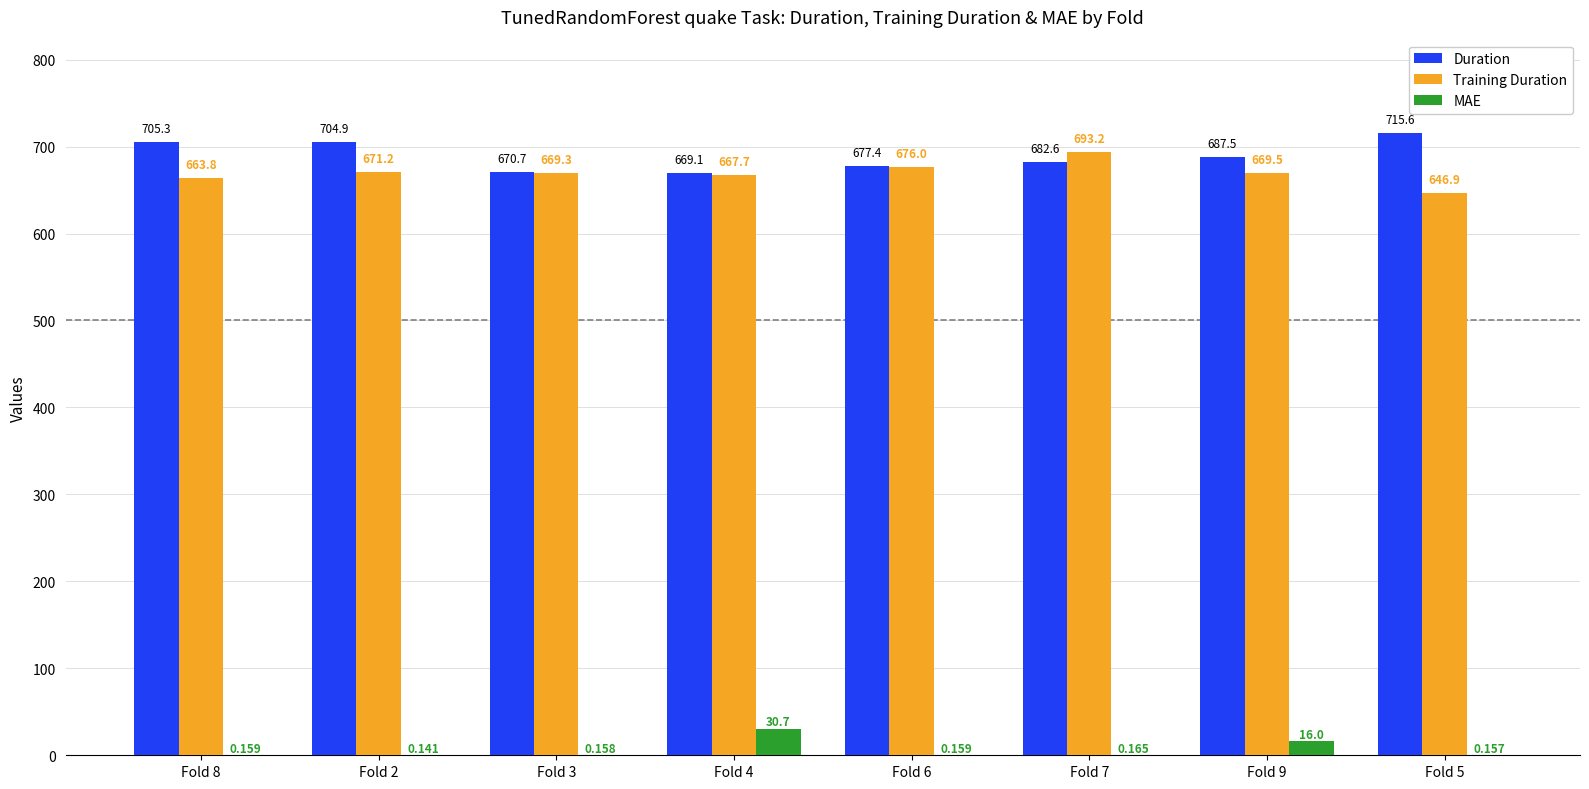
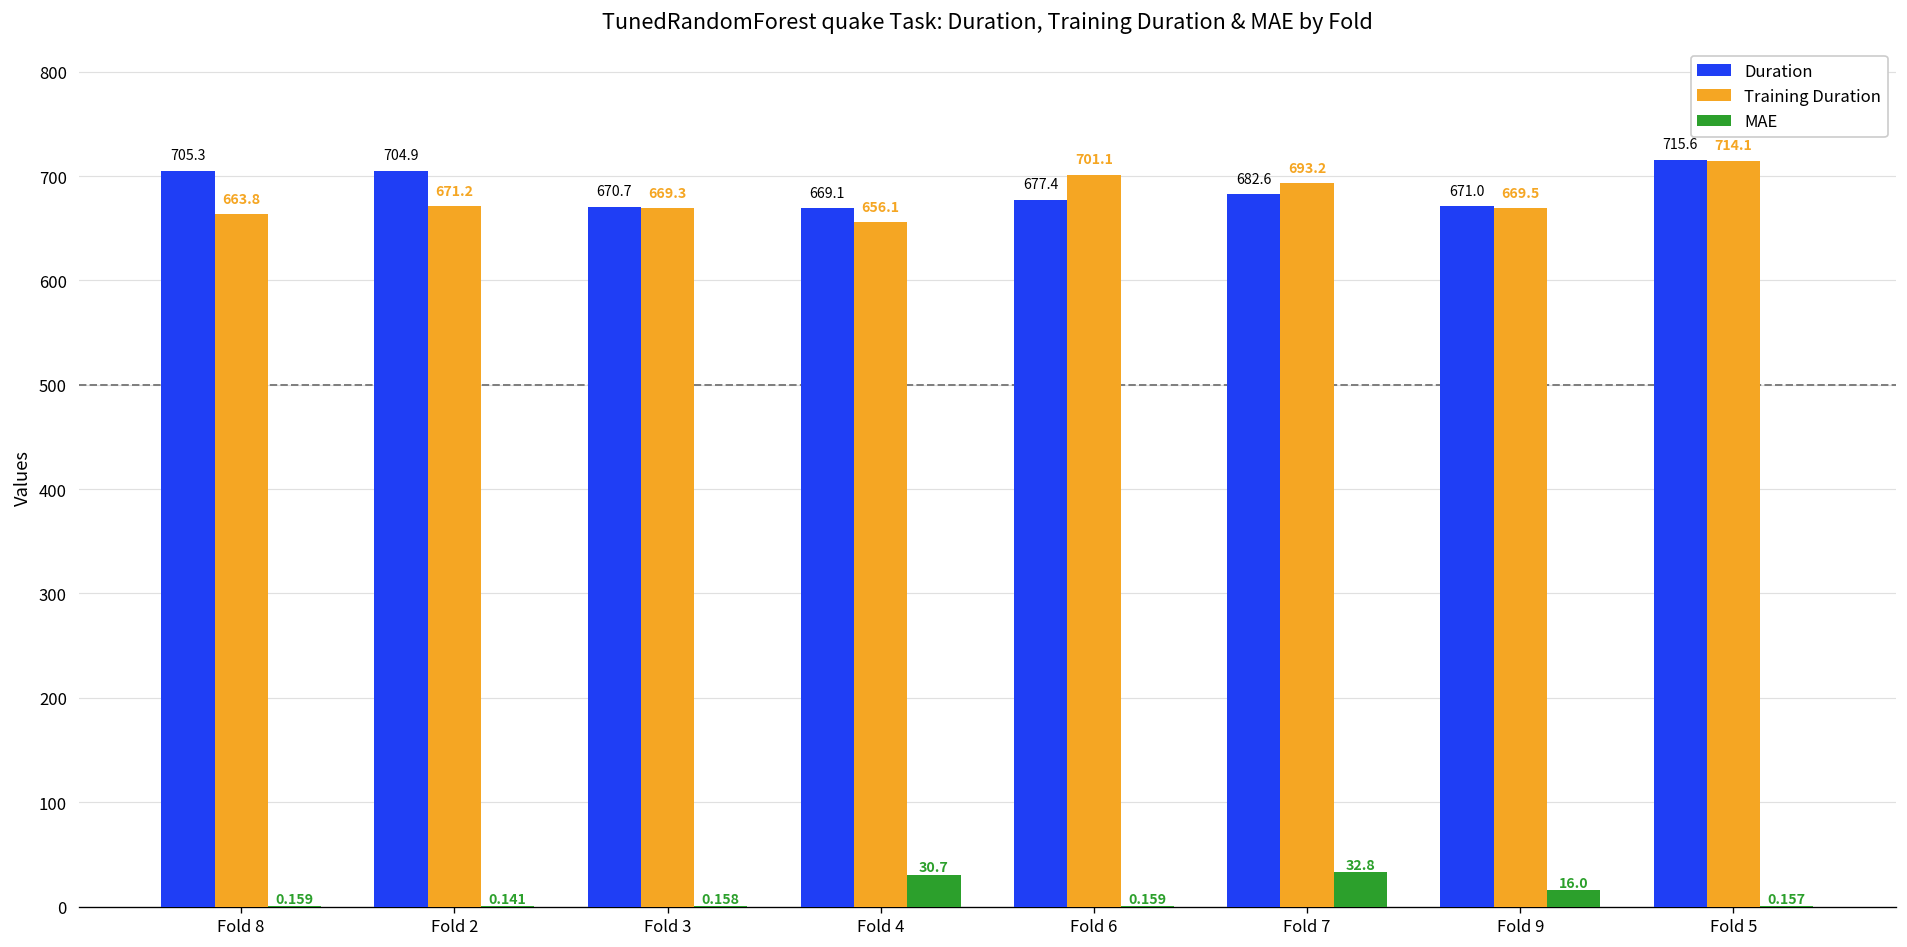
Training Duration, Fold 4: 667.7 -> 656.1
Training Duration, Fold 6: 676.0 -> 701.1
MAE, Fold 7: 0.165 -> 32.8
Duration, Fold 9: 687.5 -> 671.0
Training Duration, Fold 5: 646.9 -> 714.1
